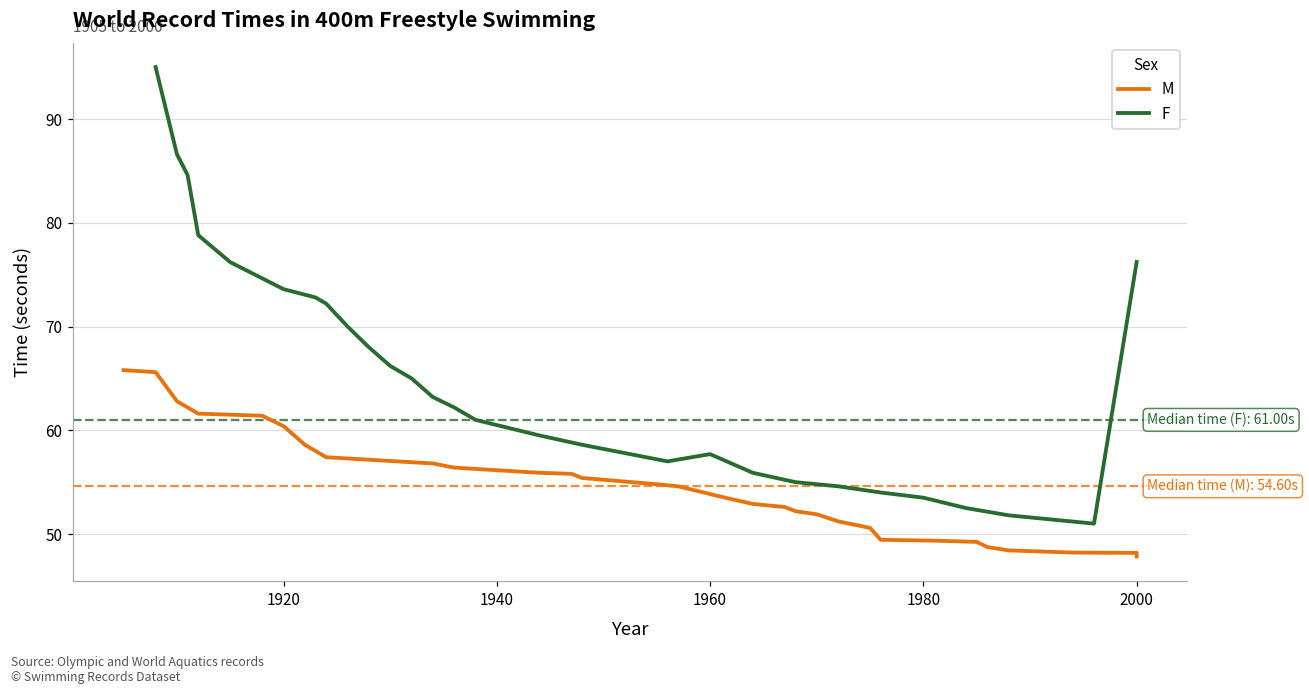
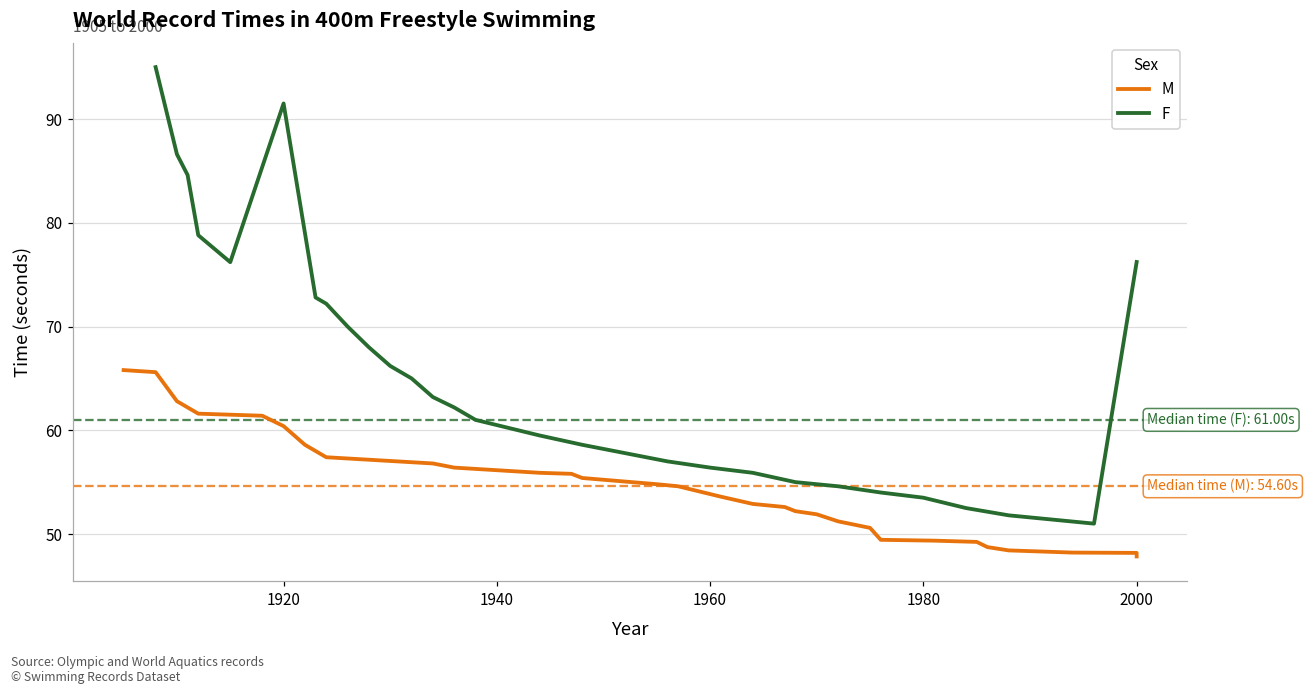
F, 1920: 74 -> 92
F, 1960: 58 -> 56
